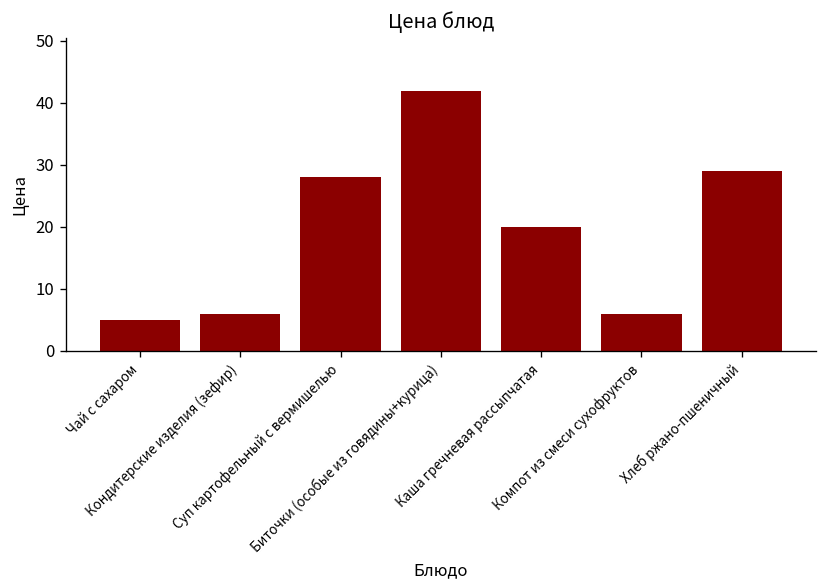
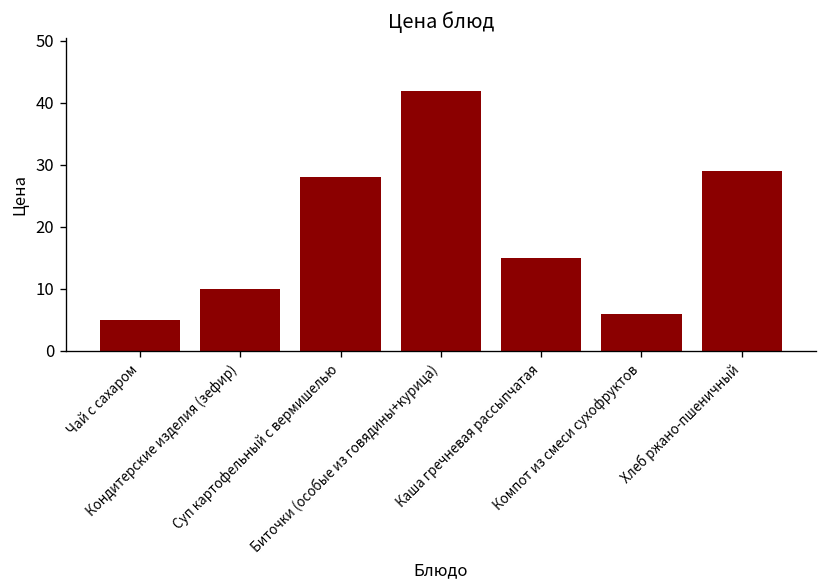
Кондитерские изделия (зефир): 6 -> 10
Каша гречневая рассыпчатая: 20 -> 15
